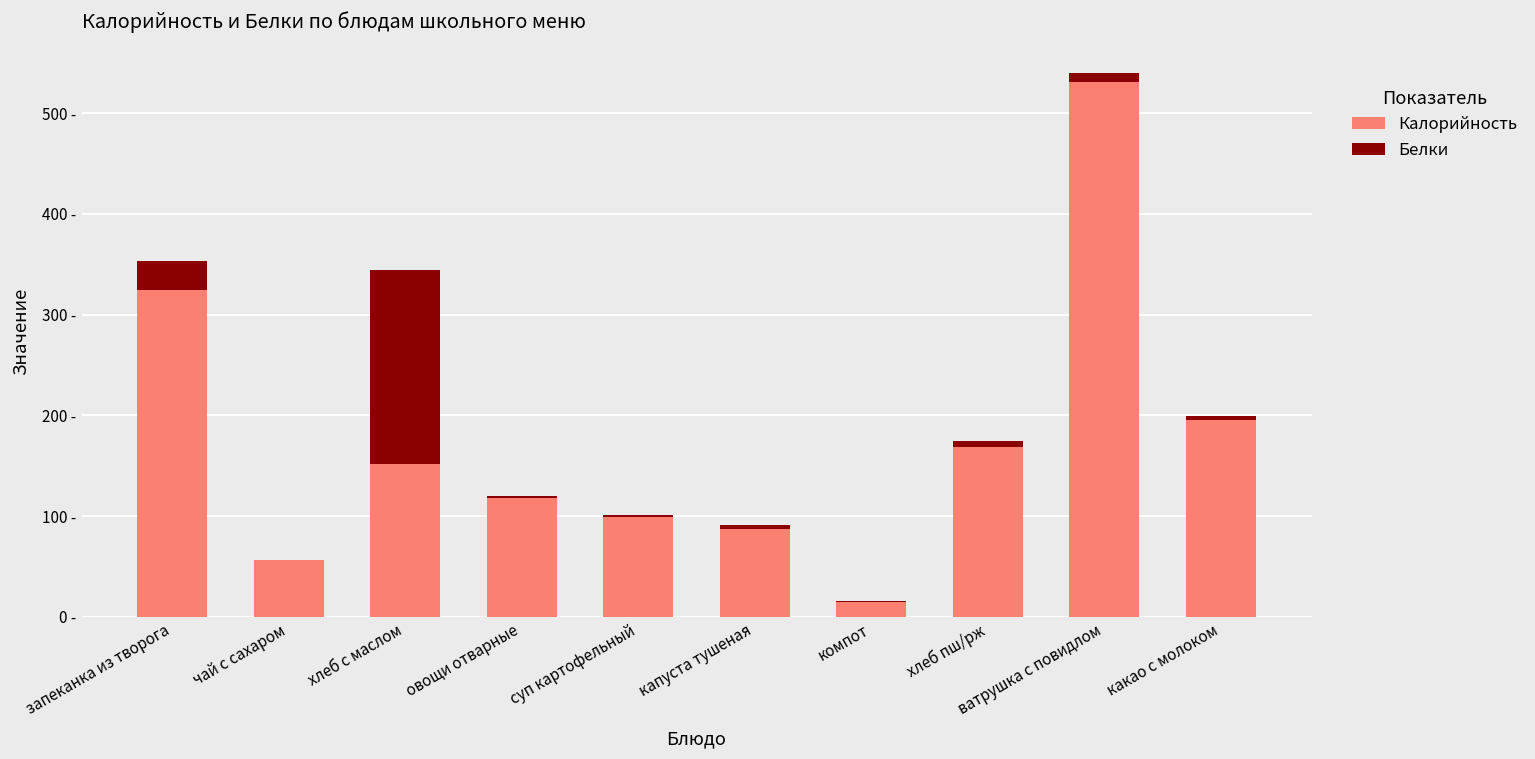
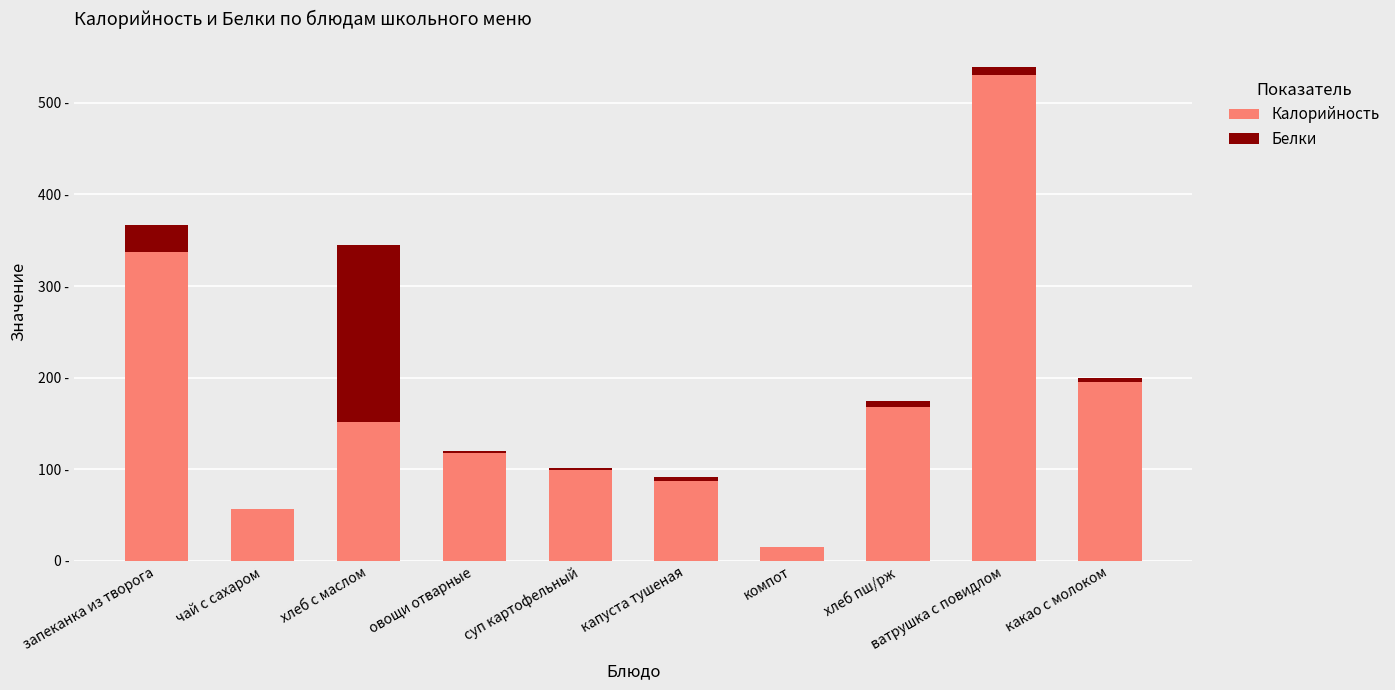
Калорийность, запеканка из творога: 320 - -> 340 -
